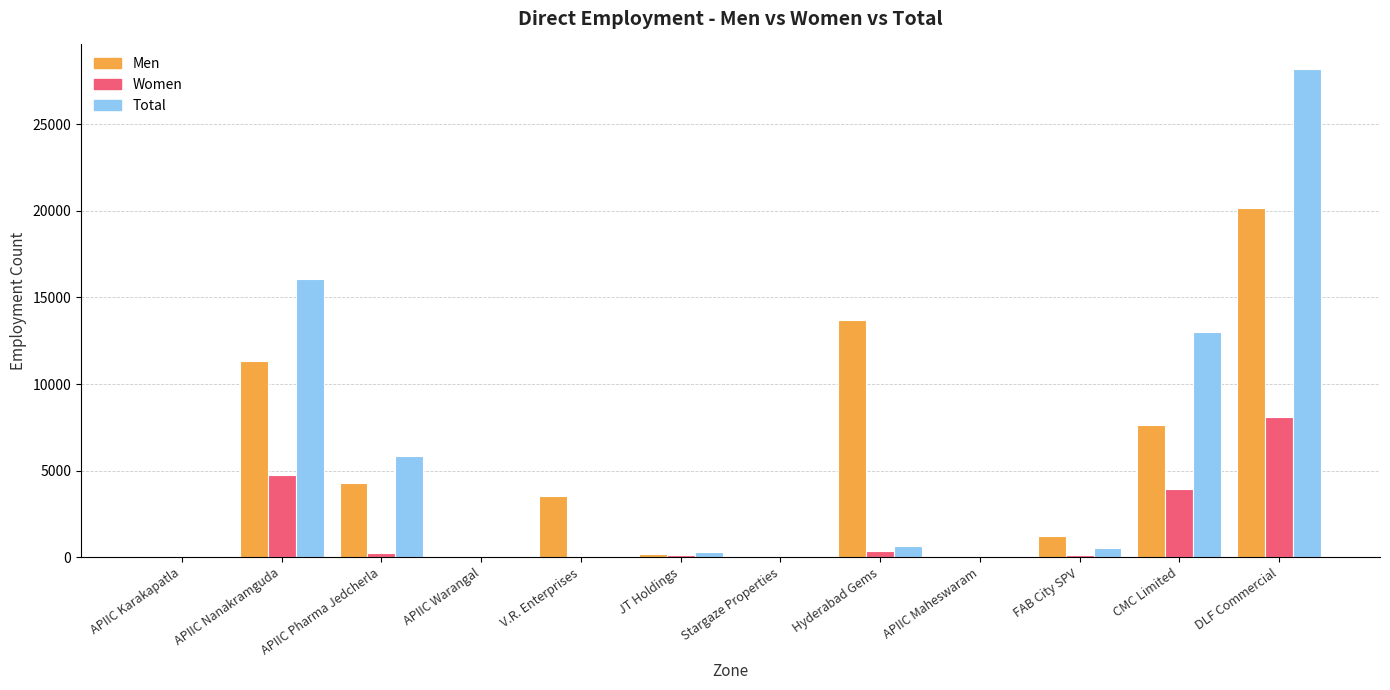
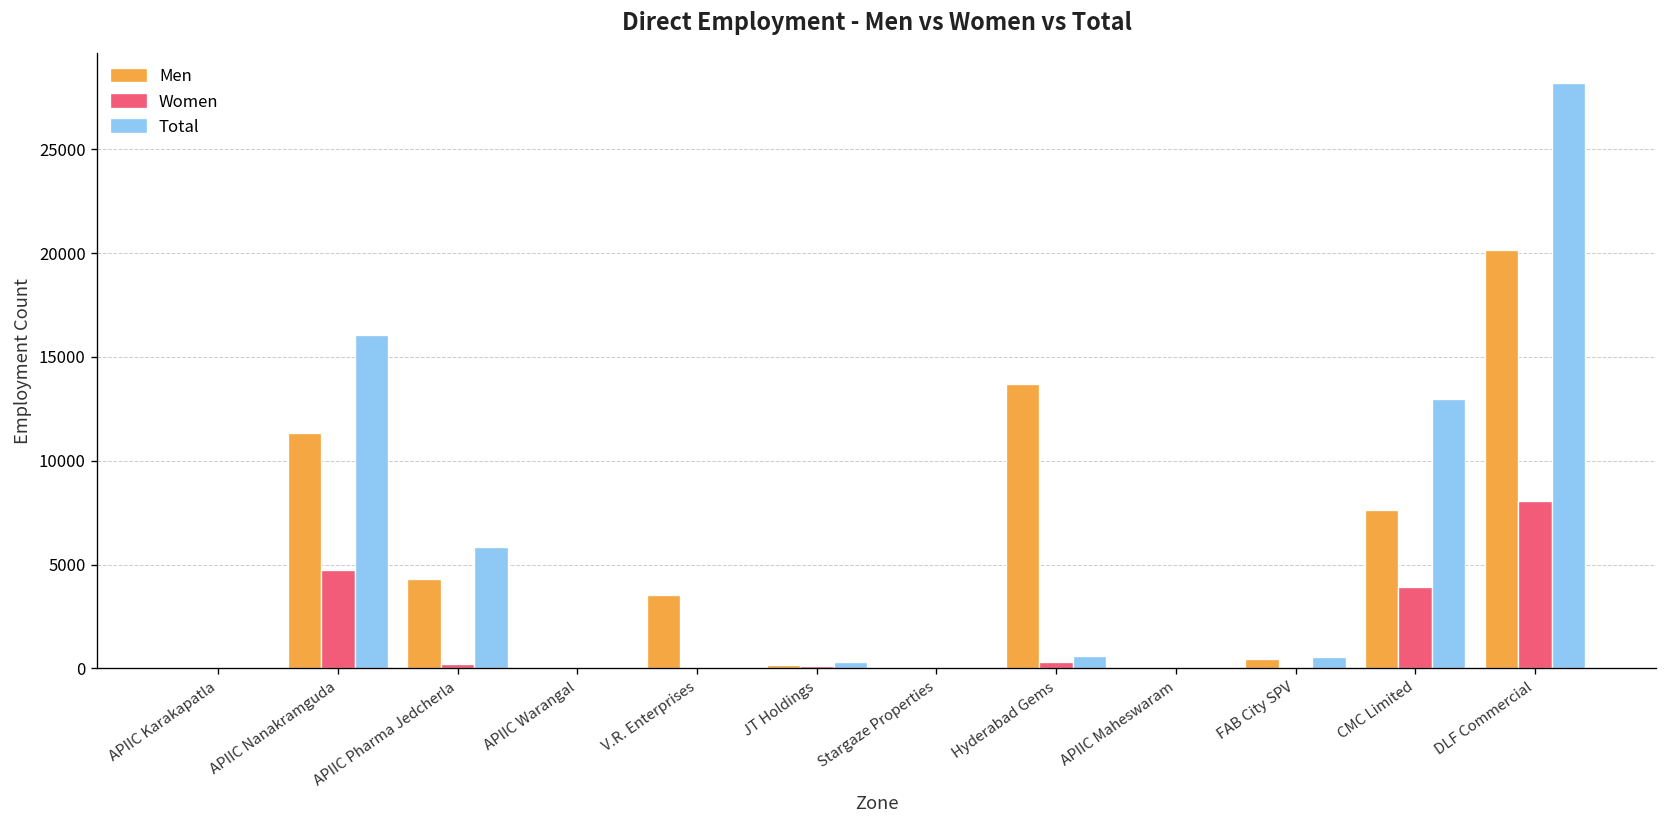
Men, FAB City SPV: 1200 -> 400
